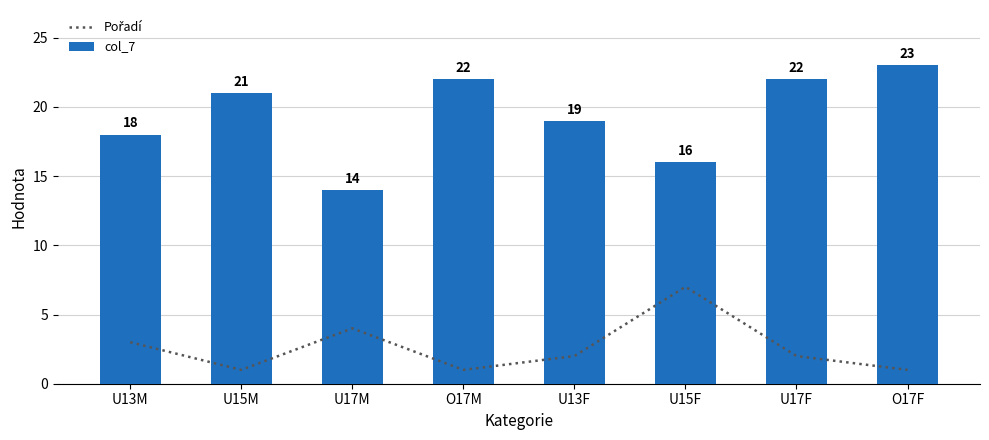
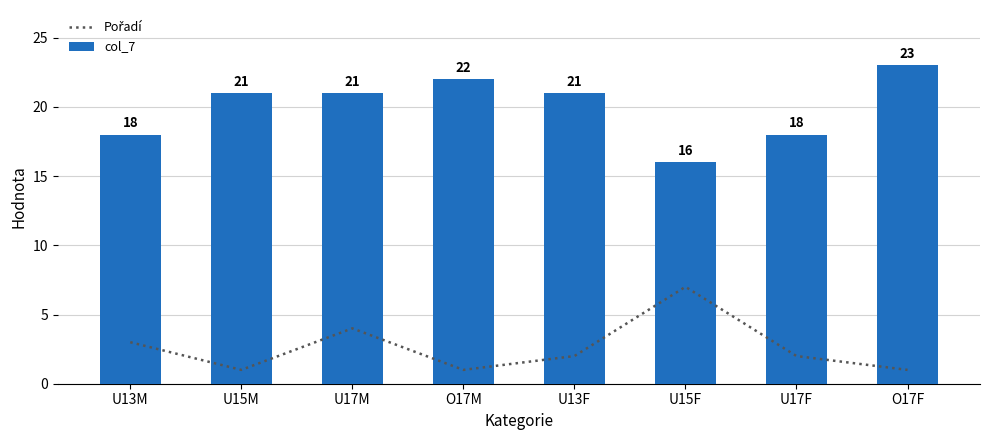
col_7, U17M: 14 -> 21
col_7, U13F: 19 -> 21
col_7, U17F: 22 -> 18
